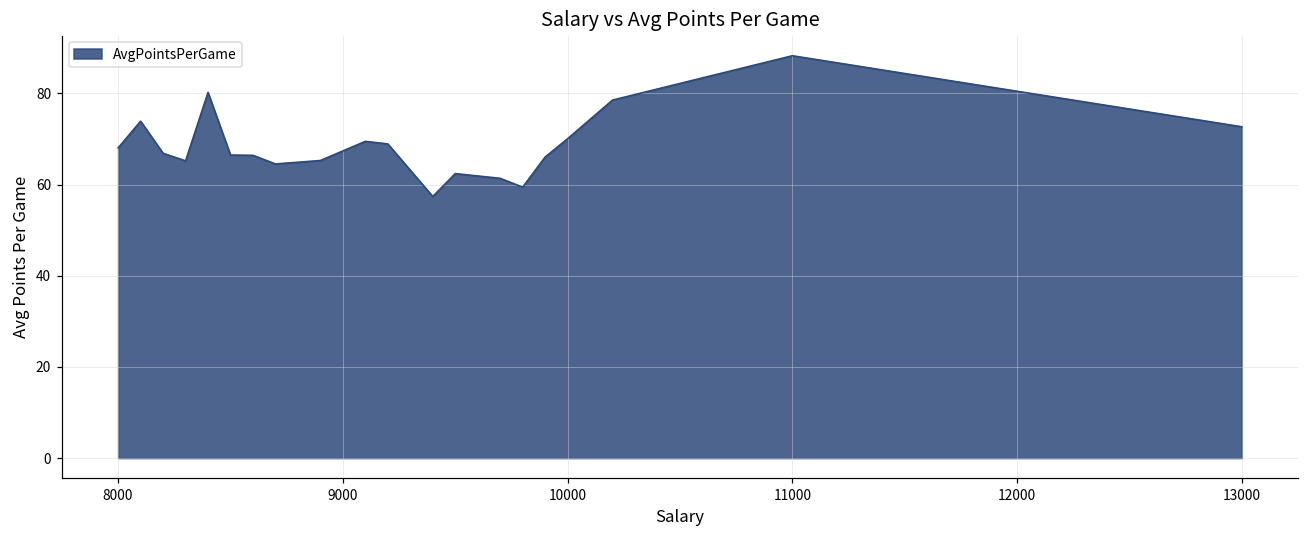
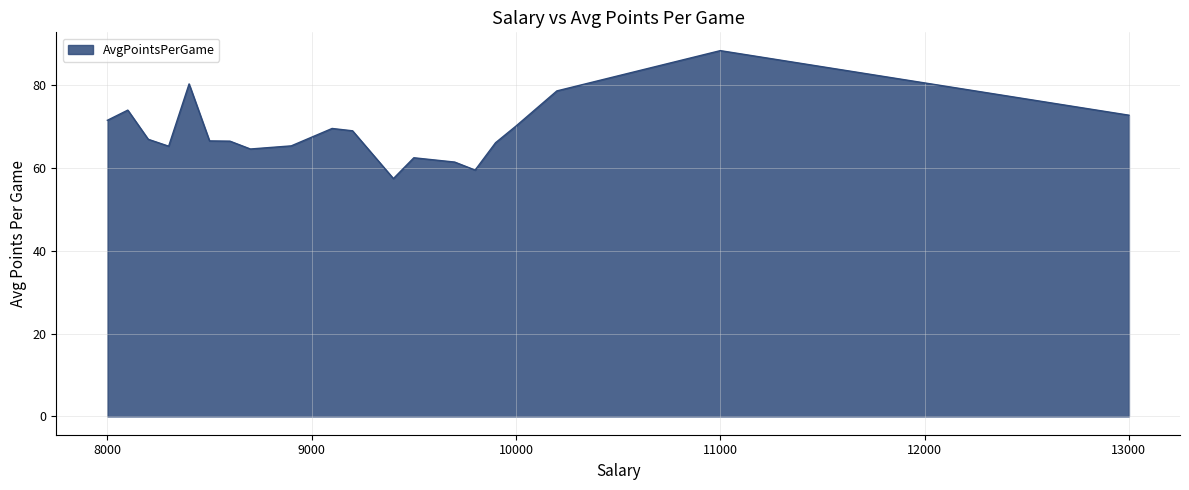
8000: 68 -> 71
